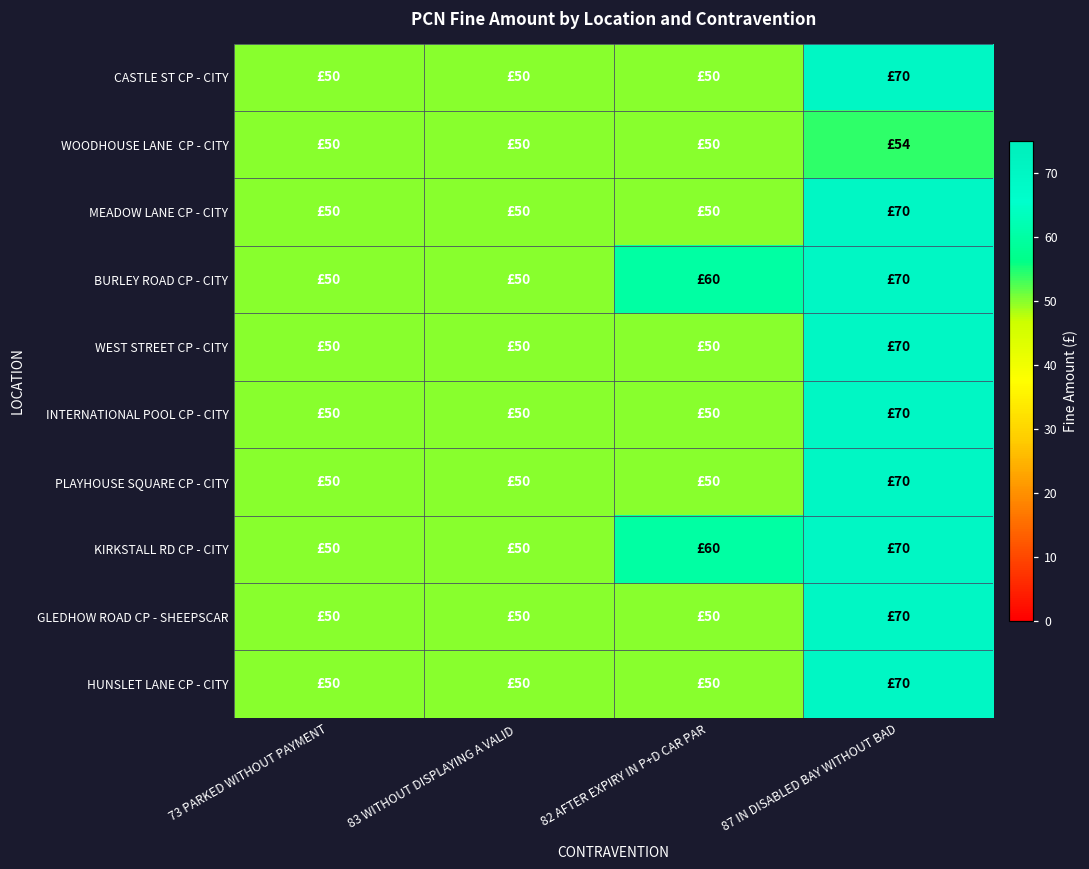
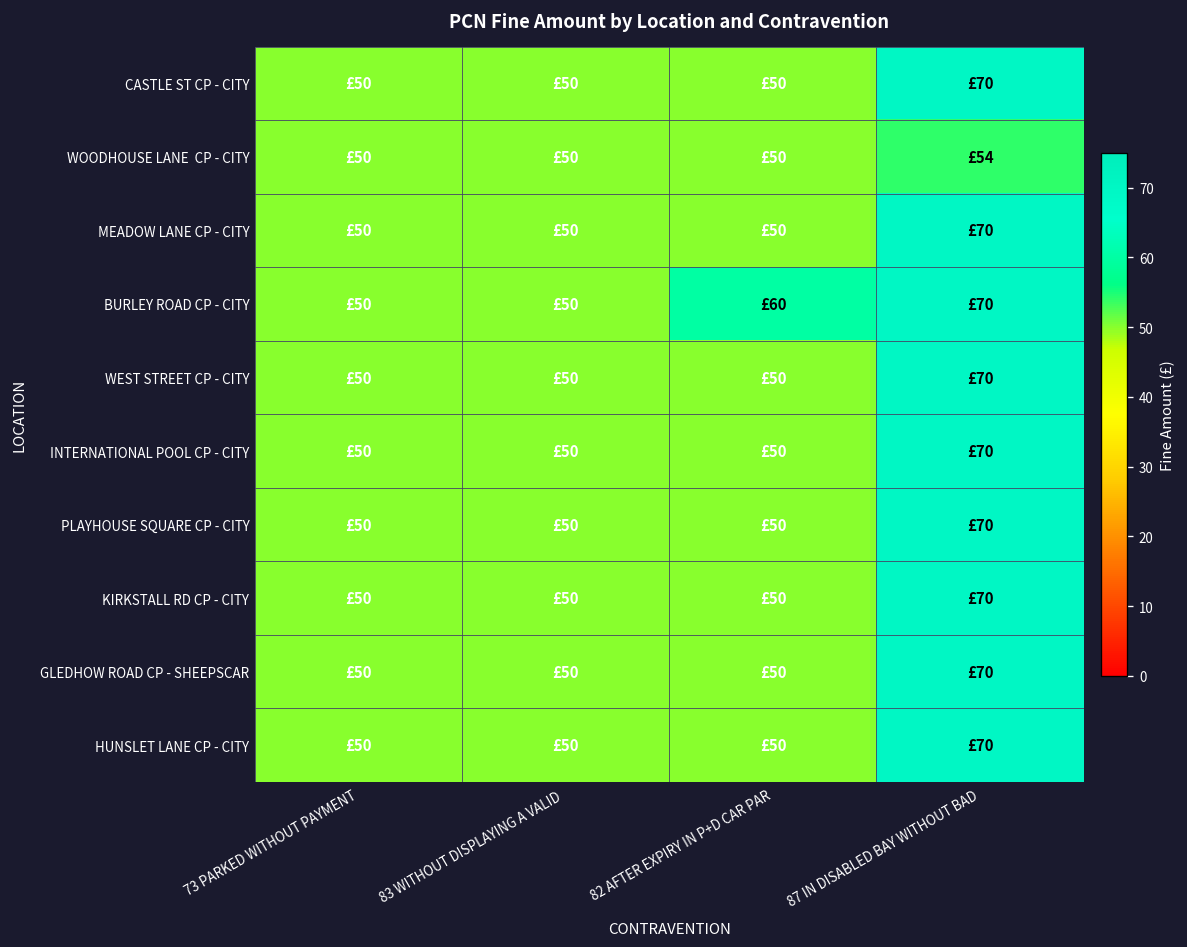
KIRKSTALL RD CP - CITY, 82 AFTER EXPIRY IN P+D CAR PAR: £60 -> £50
